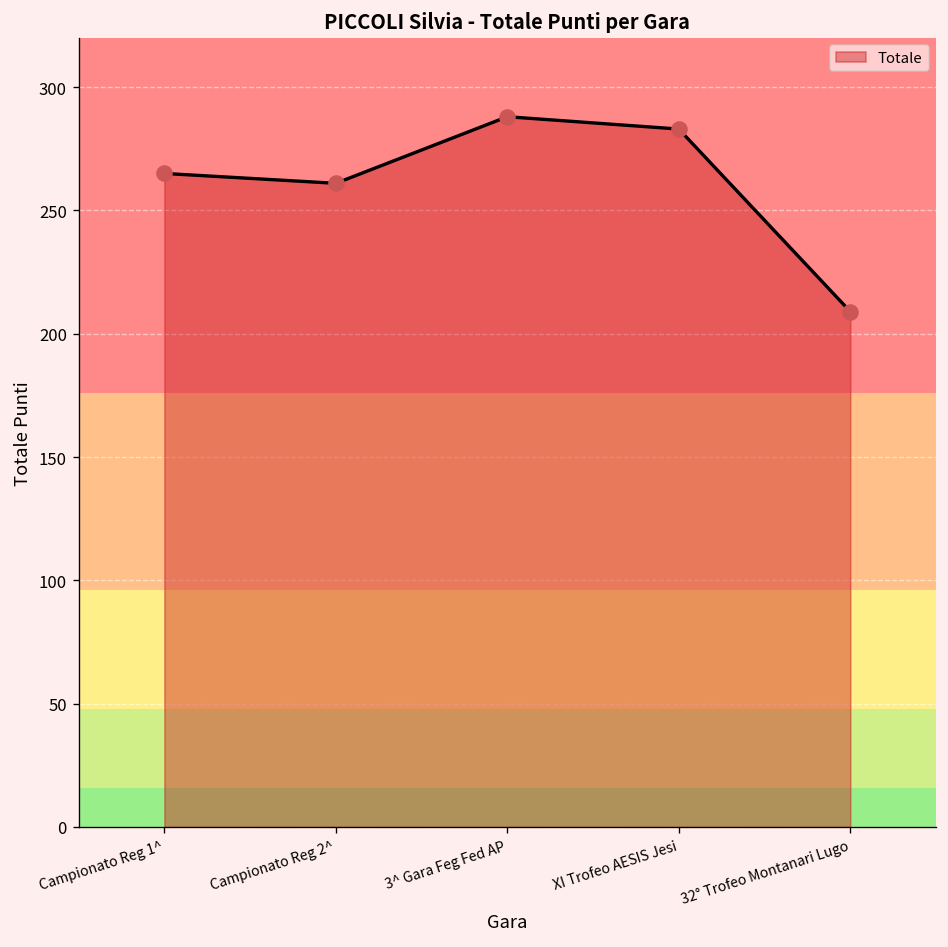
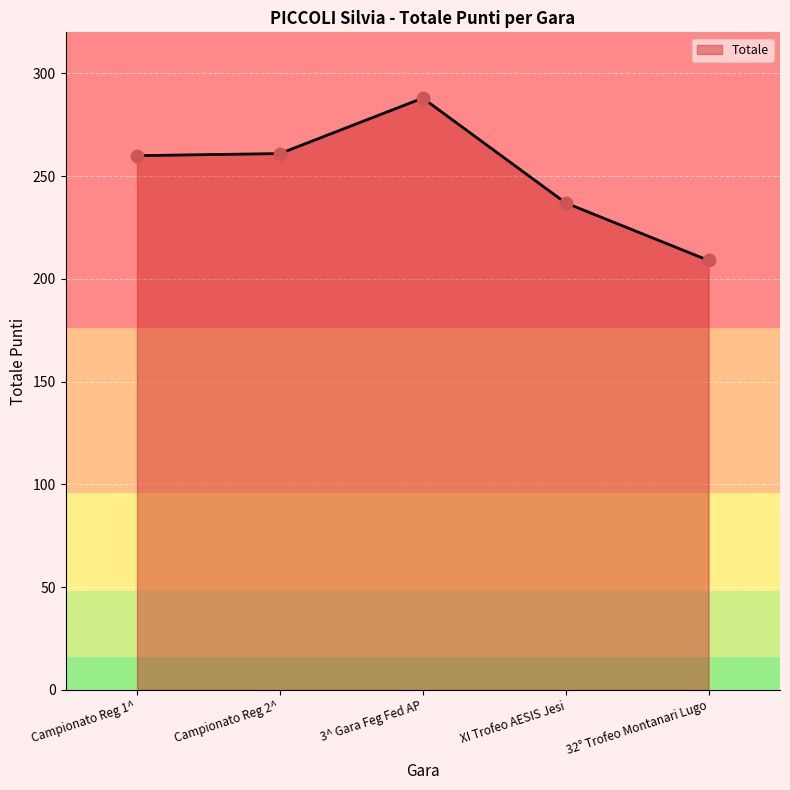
Campionato Reg 1^: 265 -> 260
XI Trofeo AESIS Jesi: 283 -> 237
